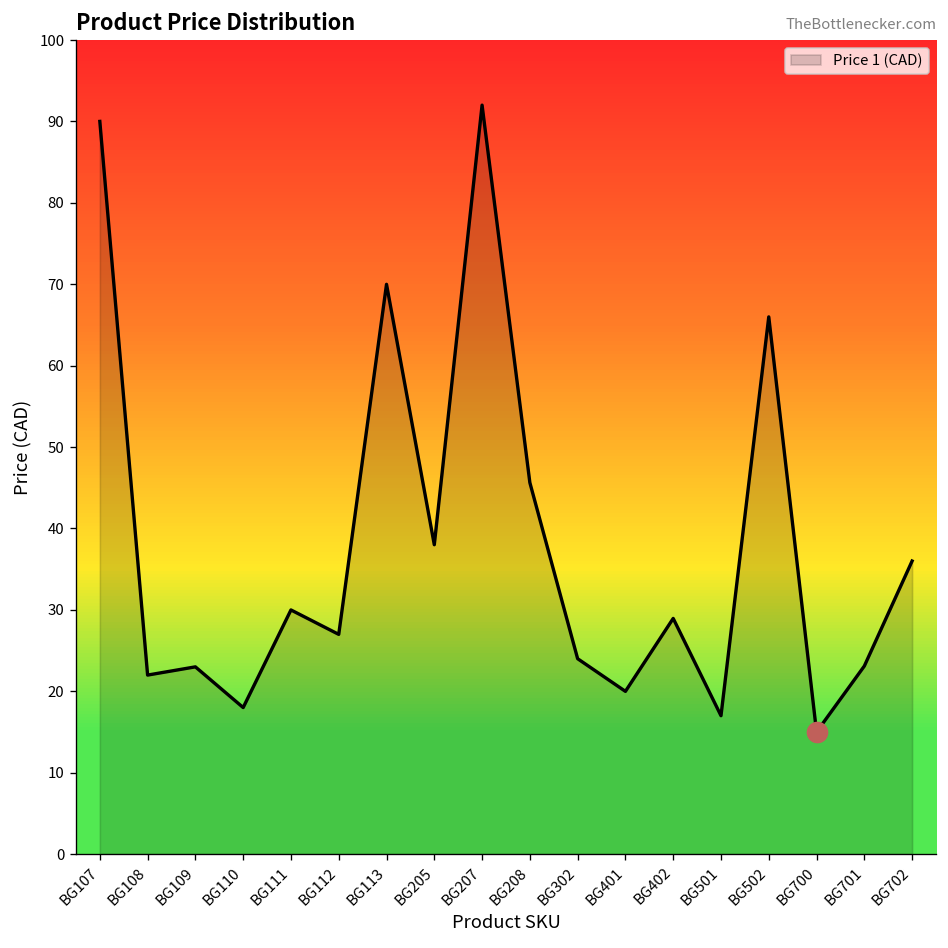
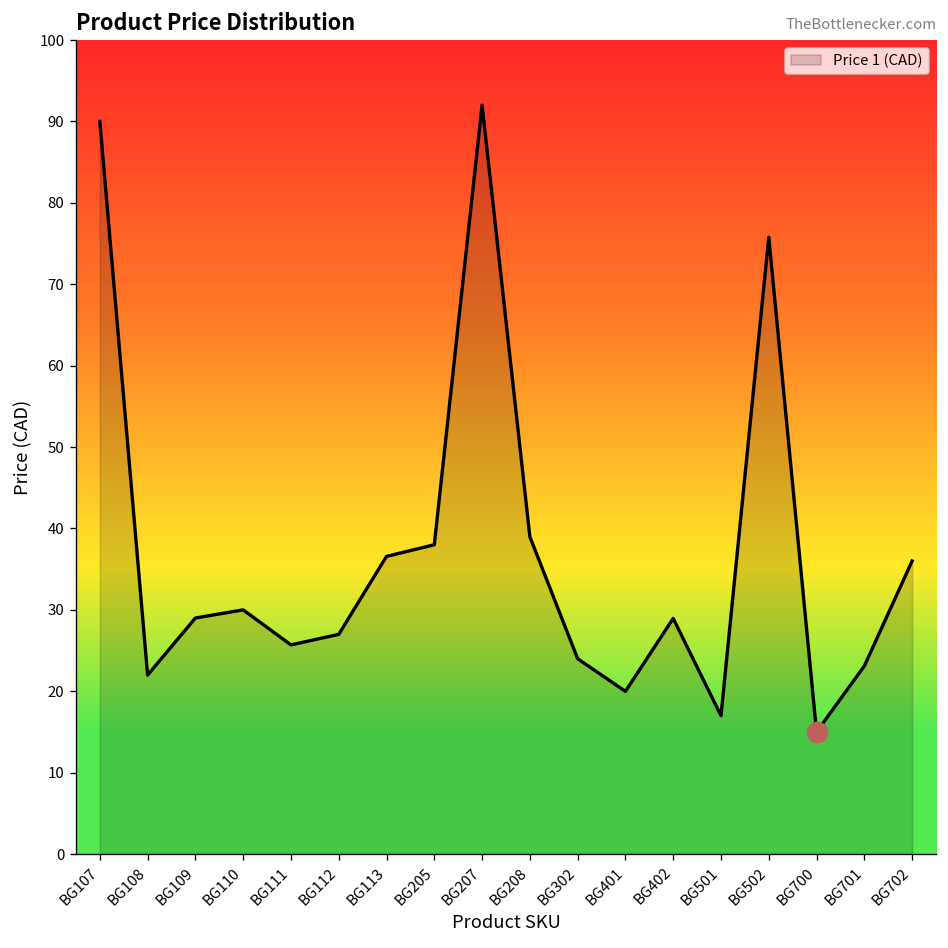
Price 1 (CAD), BG109: 23 -> 29
Price 1 (CAD), BG110: 18 -> 30
Price 1 (CAD), BG111: 30 -> 26
Price 1 (CAD), BG113: 70 -> 37
Price 1 (CAD), BG208: 46 -> 39
Price 1 (CAD), BG502: 66 -> 76
